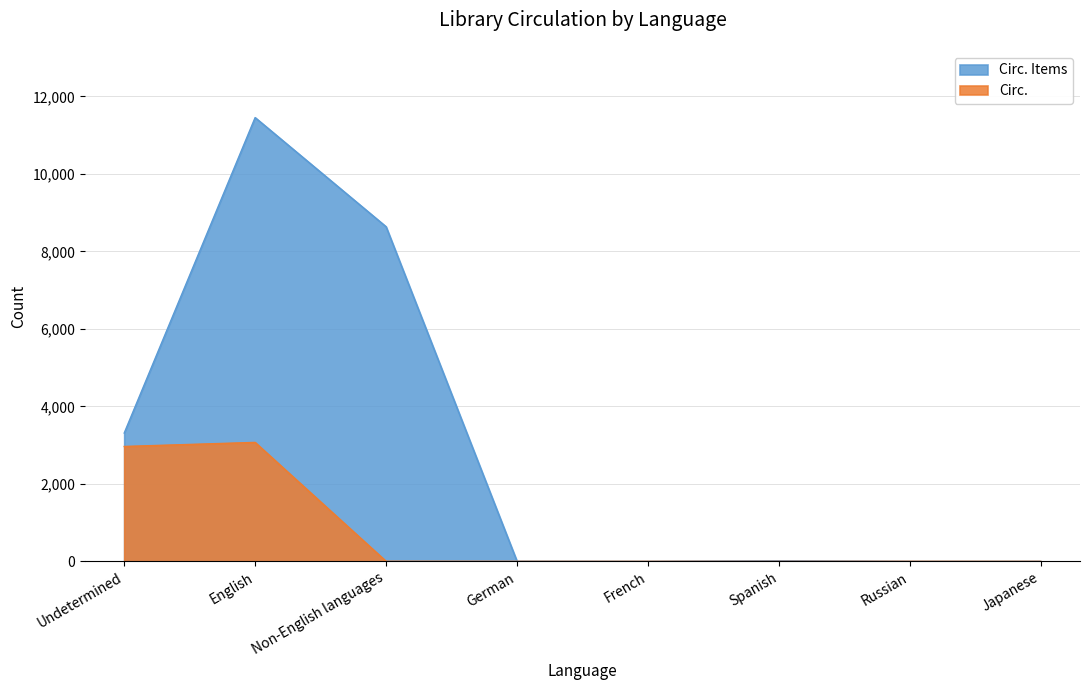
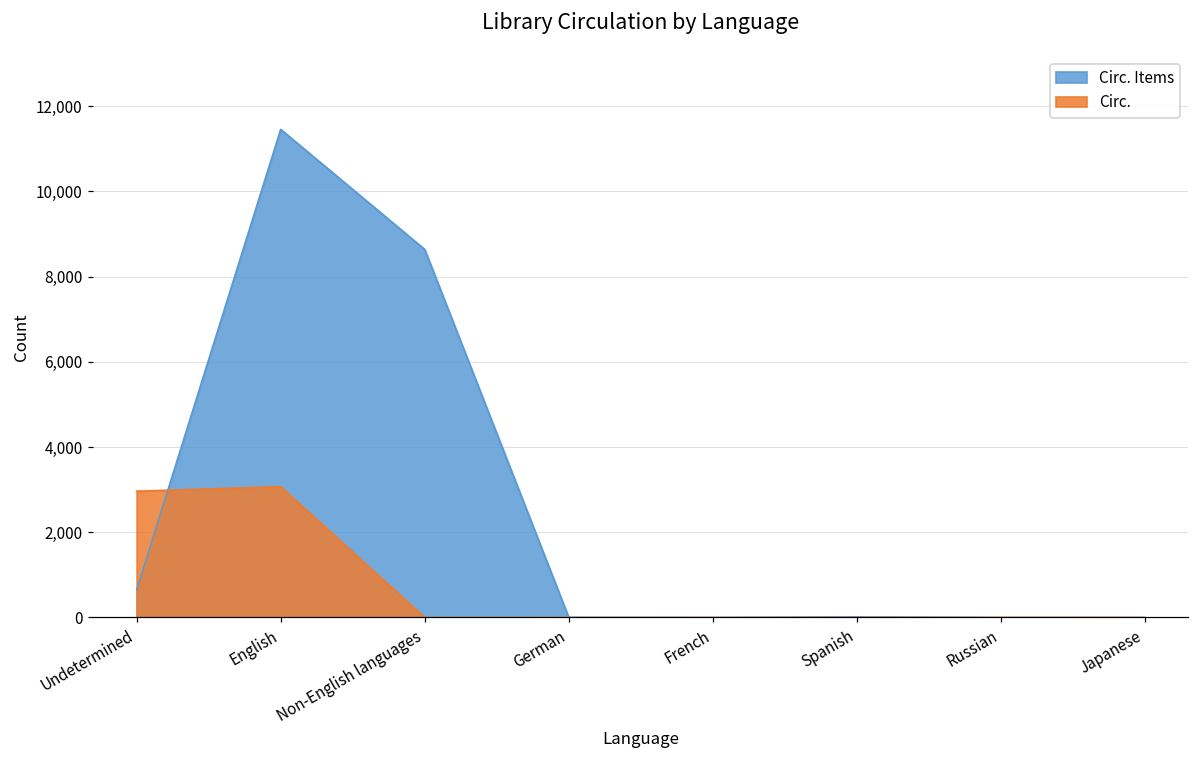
Circ. Items, Undetermined: 3,300 -> 600
